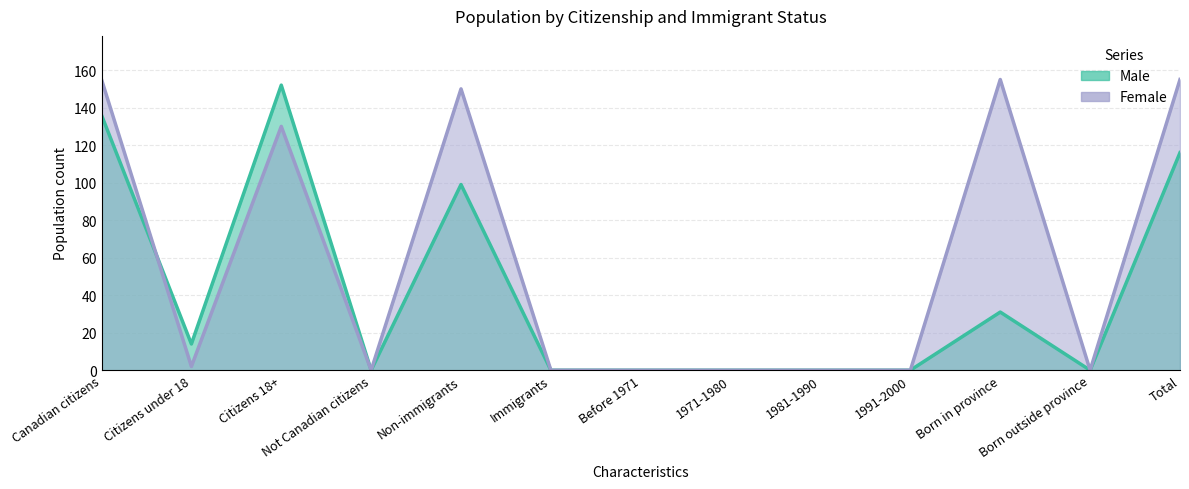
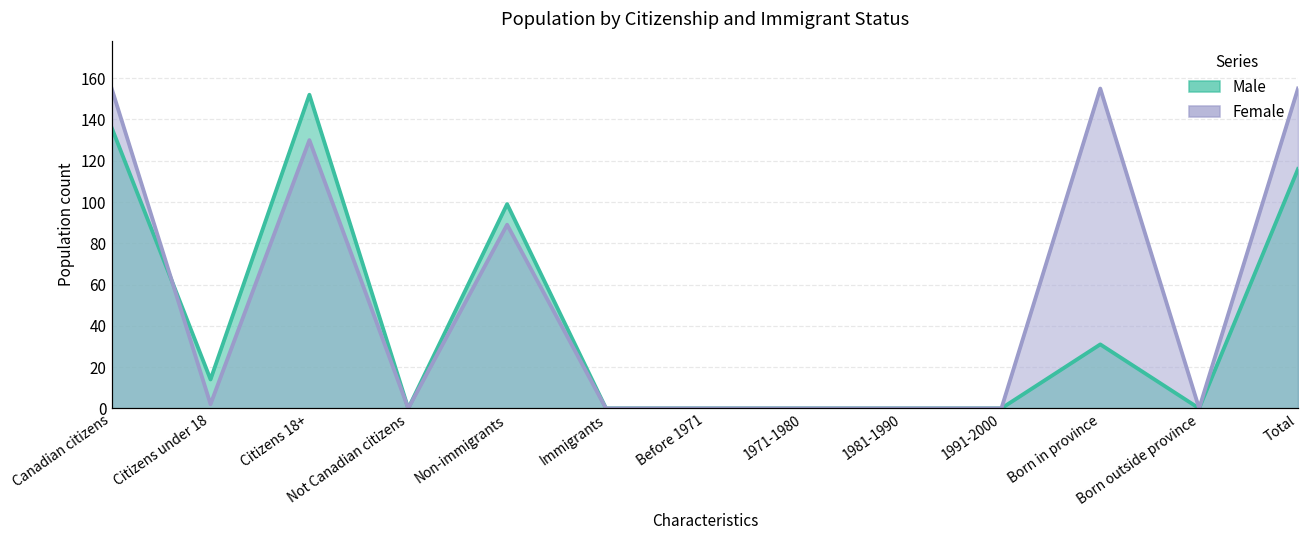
Female, Non-immigrants: 150 -> 89
